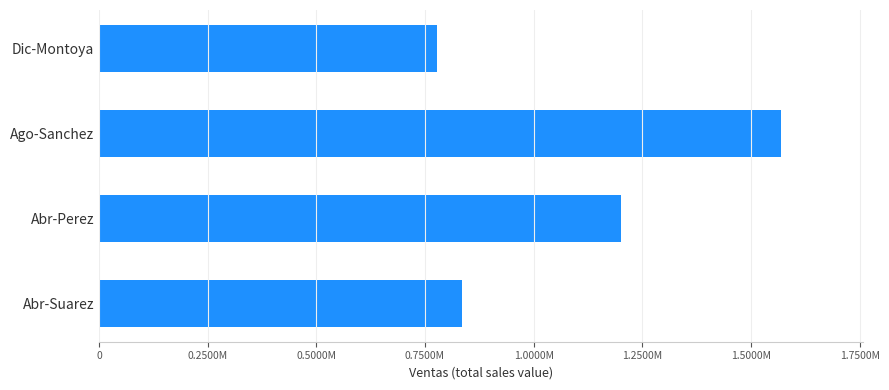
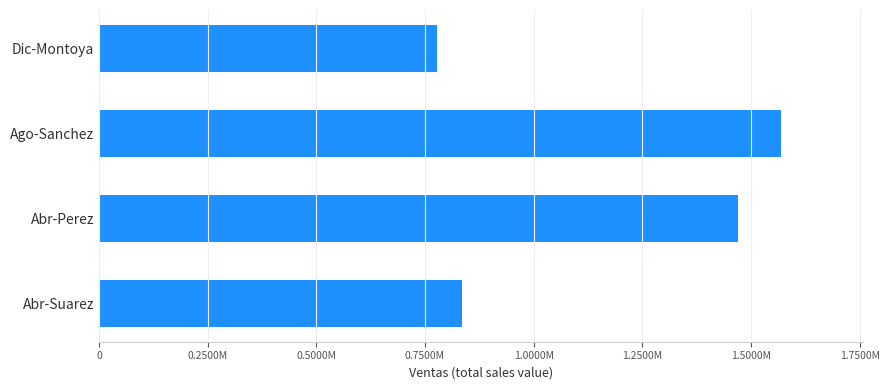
Abr-Perez: 1200000 -> 1470000
